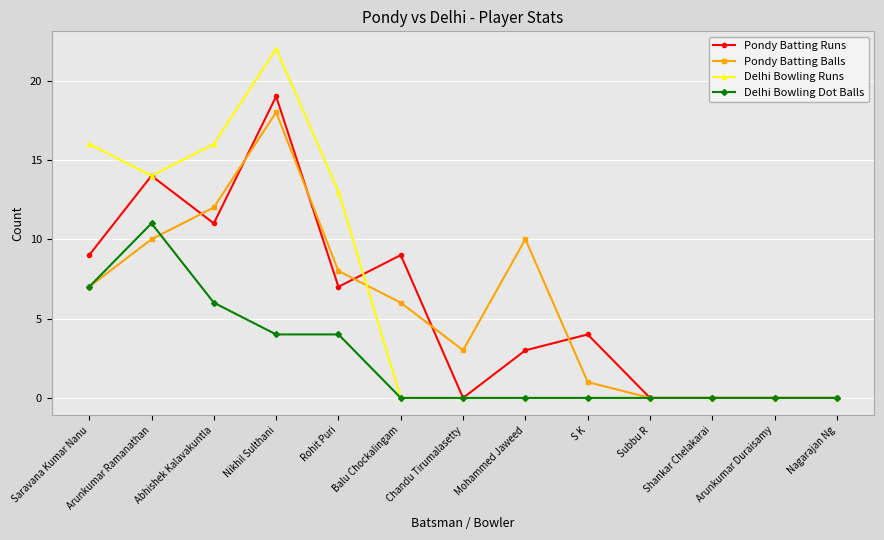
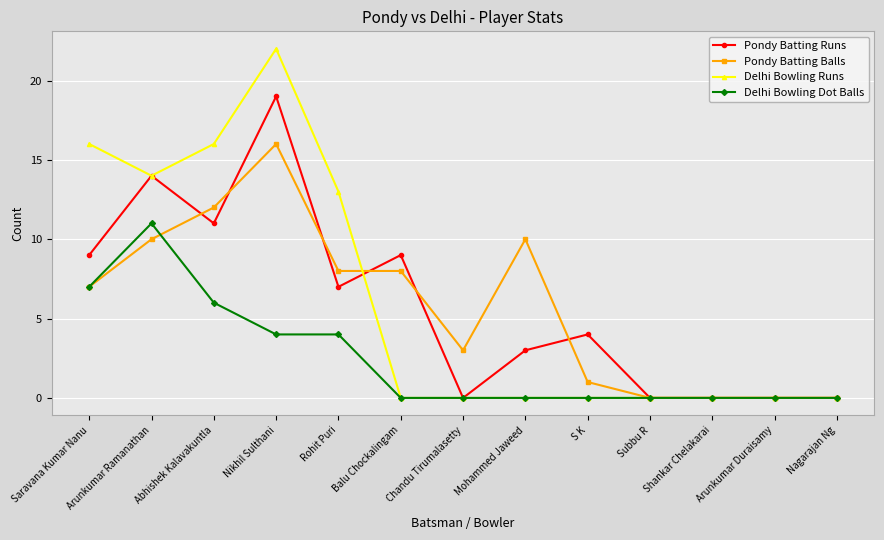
Pondy Batting Balls, Nikhil Sulthani: 18 -> 16
Pondy Batting Balls, Balu Chockalingam: 6 -> 8
